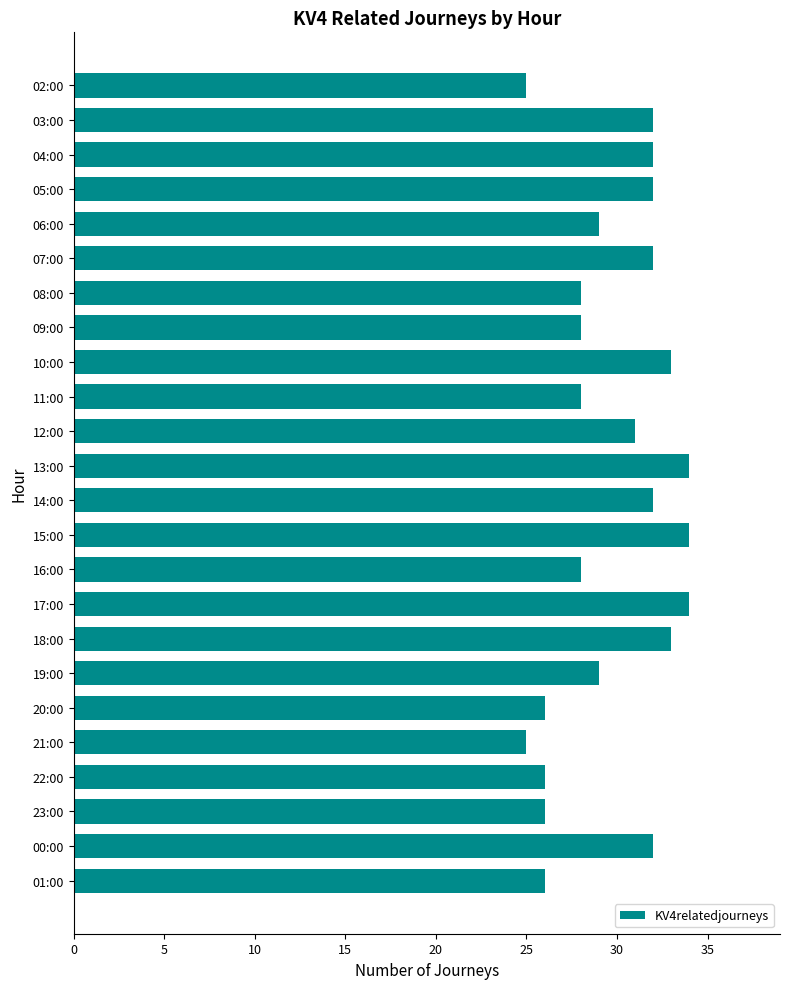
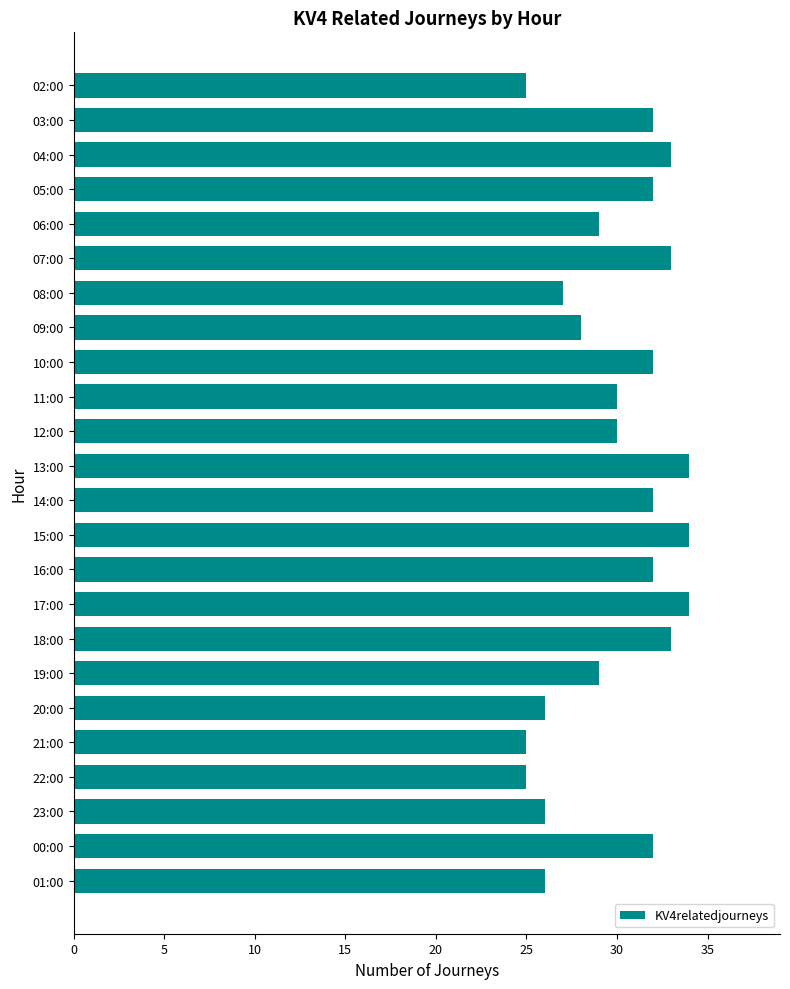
04:00: 32 -> 33
07:00: 32 -> 33
08:00: 28 -> 27
10:00: 33 -> 32
11:00: 28 -> 30
12:00: 31 -> 30
16:00: 28 -> 32
22:00: 26 -> 25
